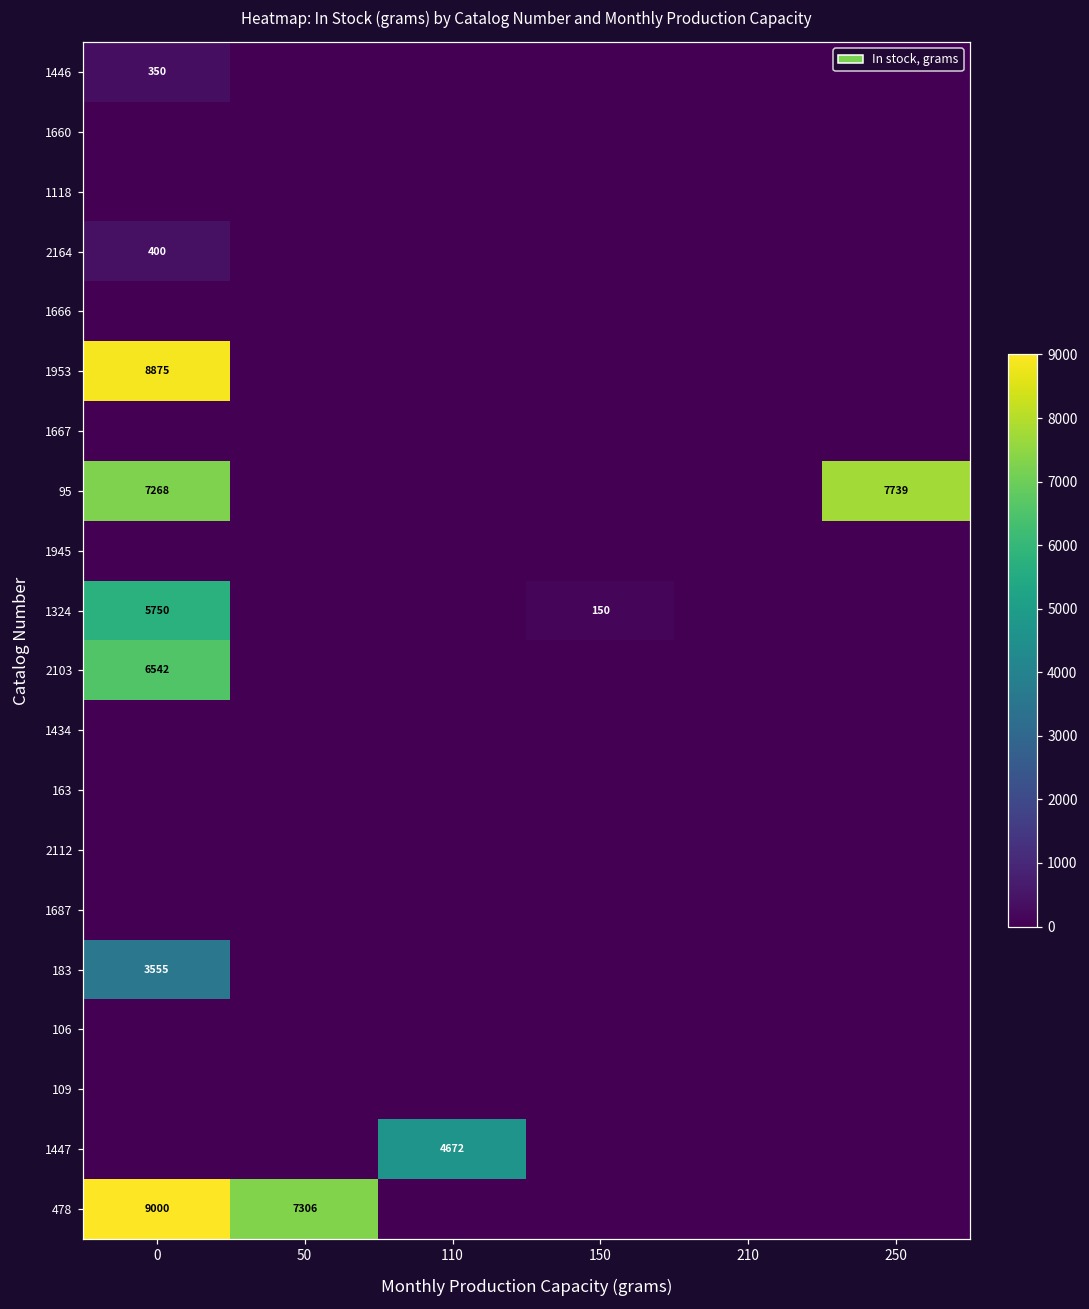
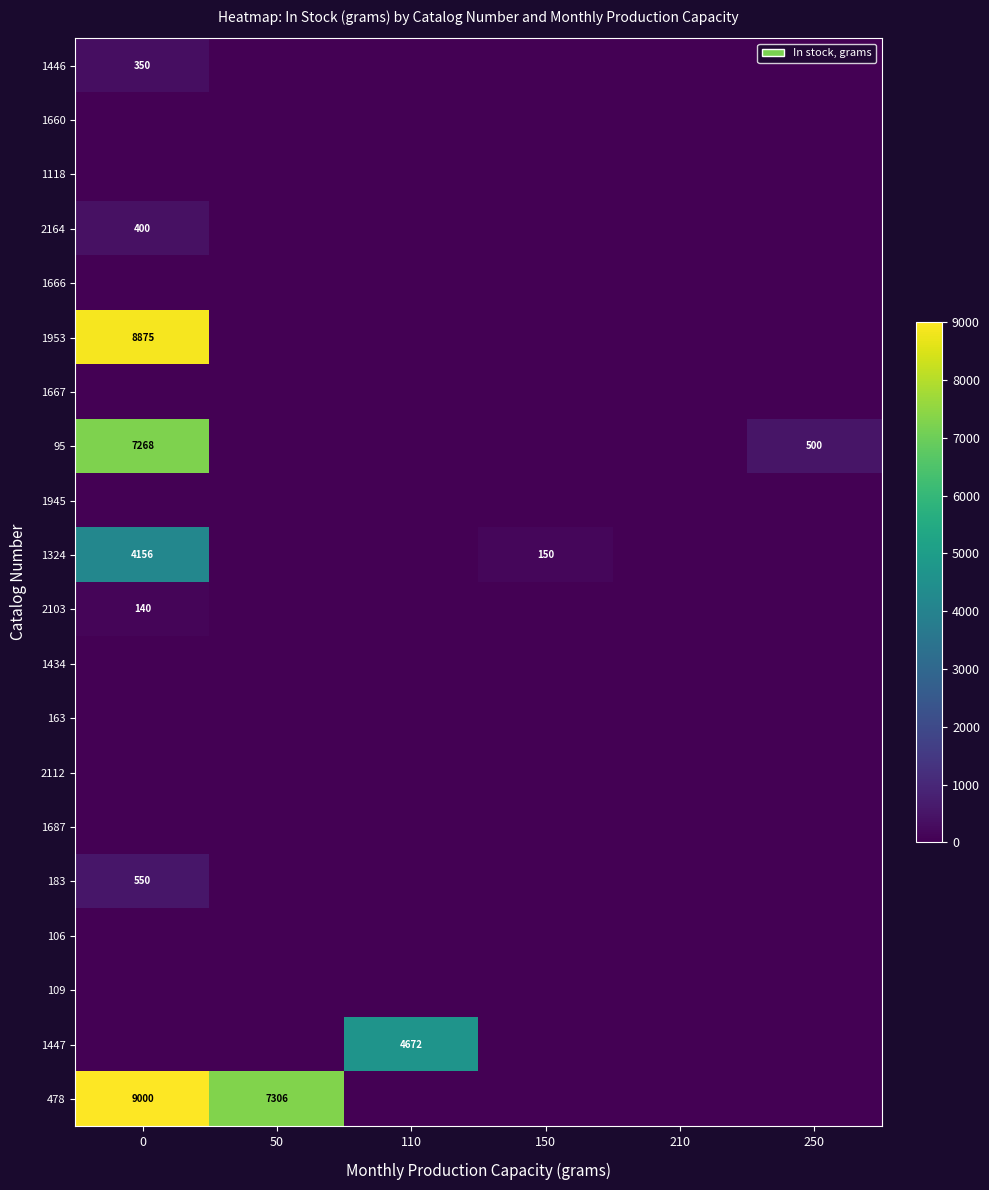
95, 250: 7739 -> 500
1324, 0: 5750 -> 4156
2103, 0: 6542 -> 140
183, 0: 3555 -> 550
